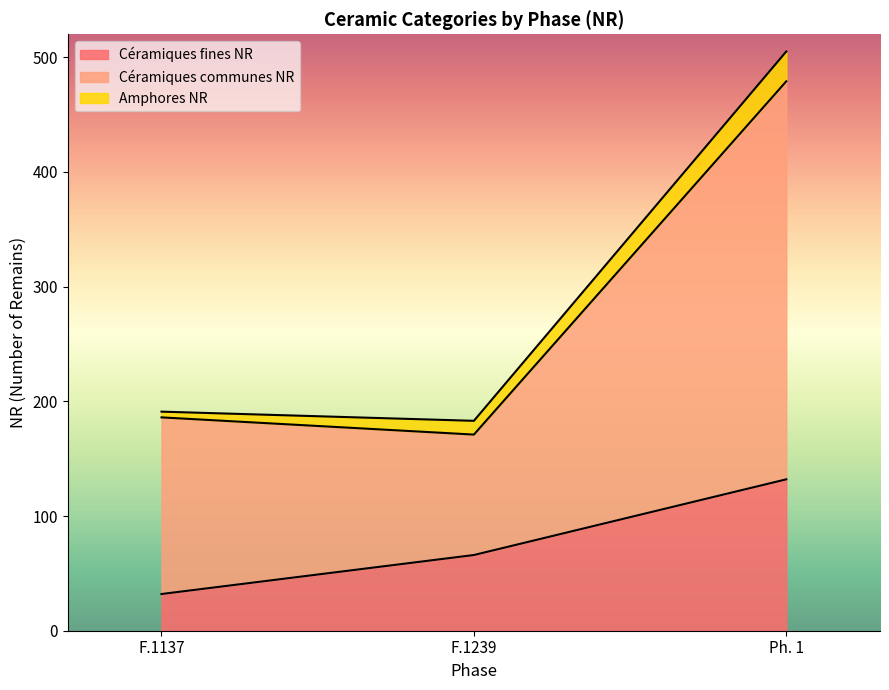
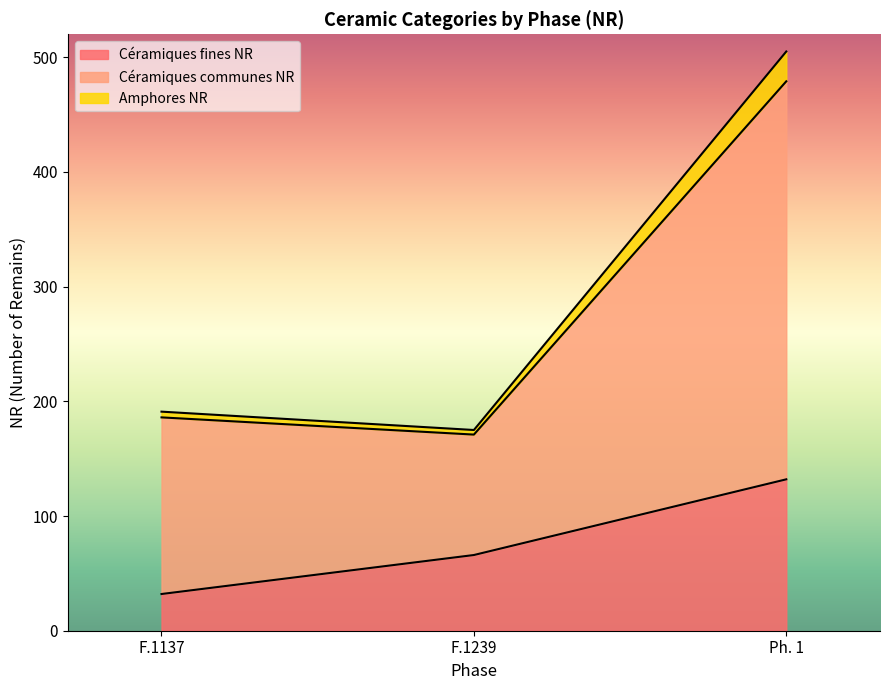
Amphores NR, F.1239: 12 -> 4
